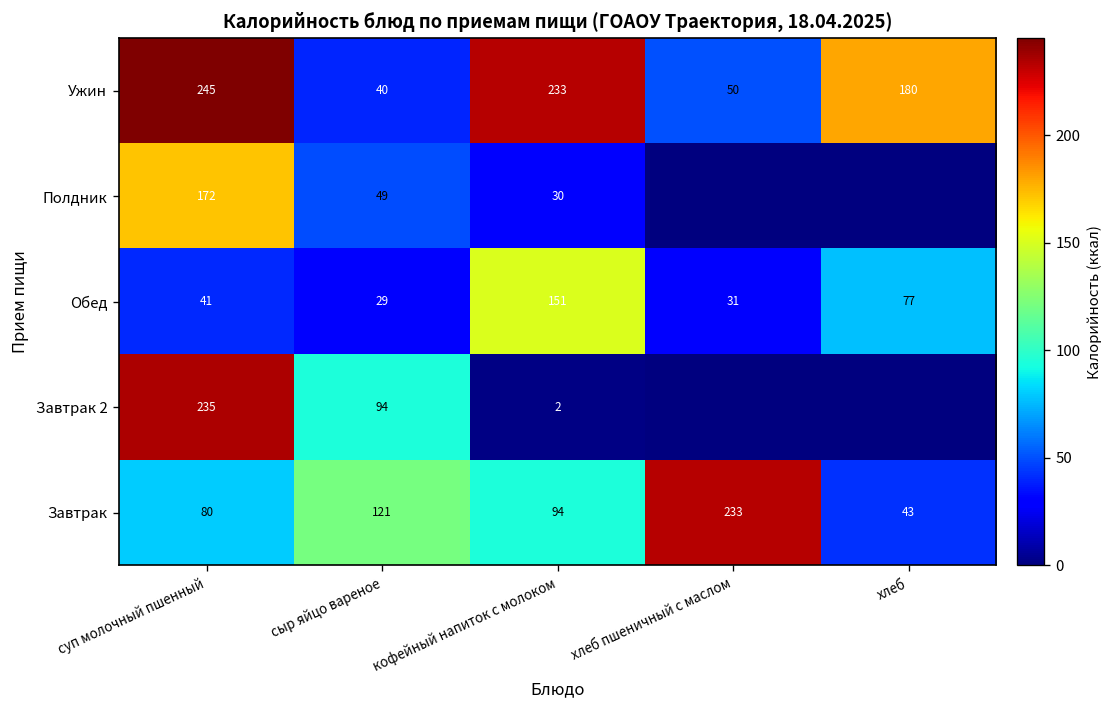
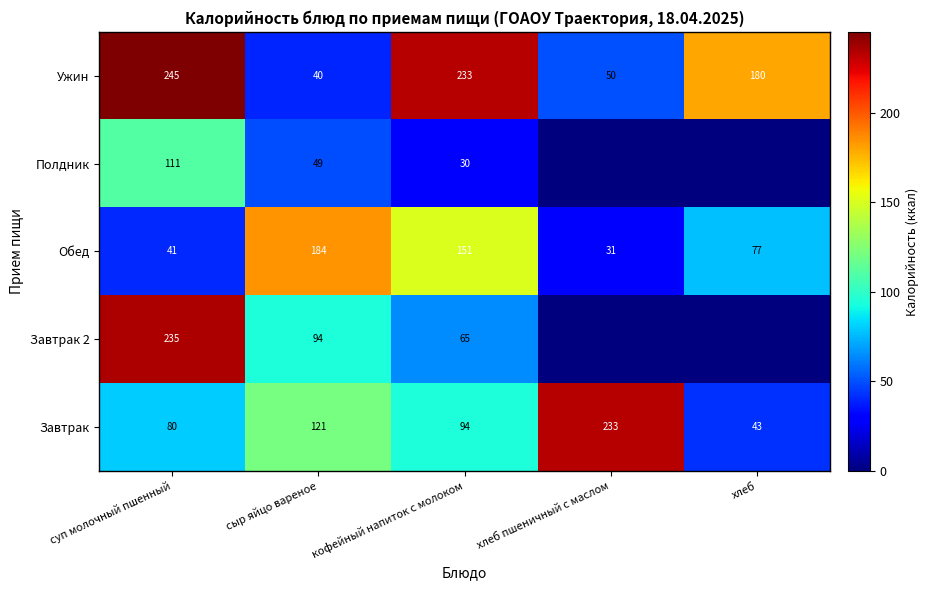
Полдник, суп молочный пшенный: 172 -> 111
Обед, сыр яйцо вареное: 29 -> 184
Завтрак 2, кофейный напиток с молоком: 2 -> 65
